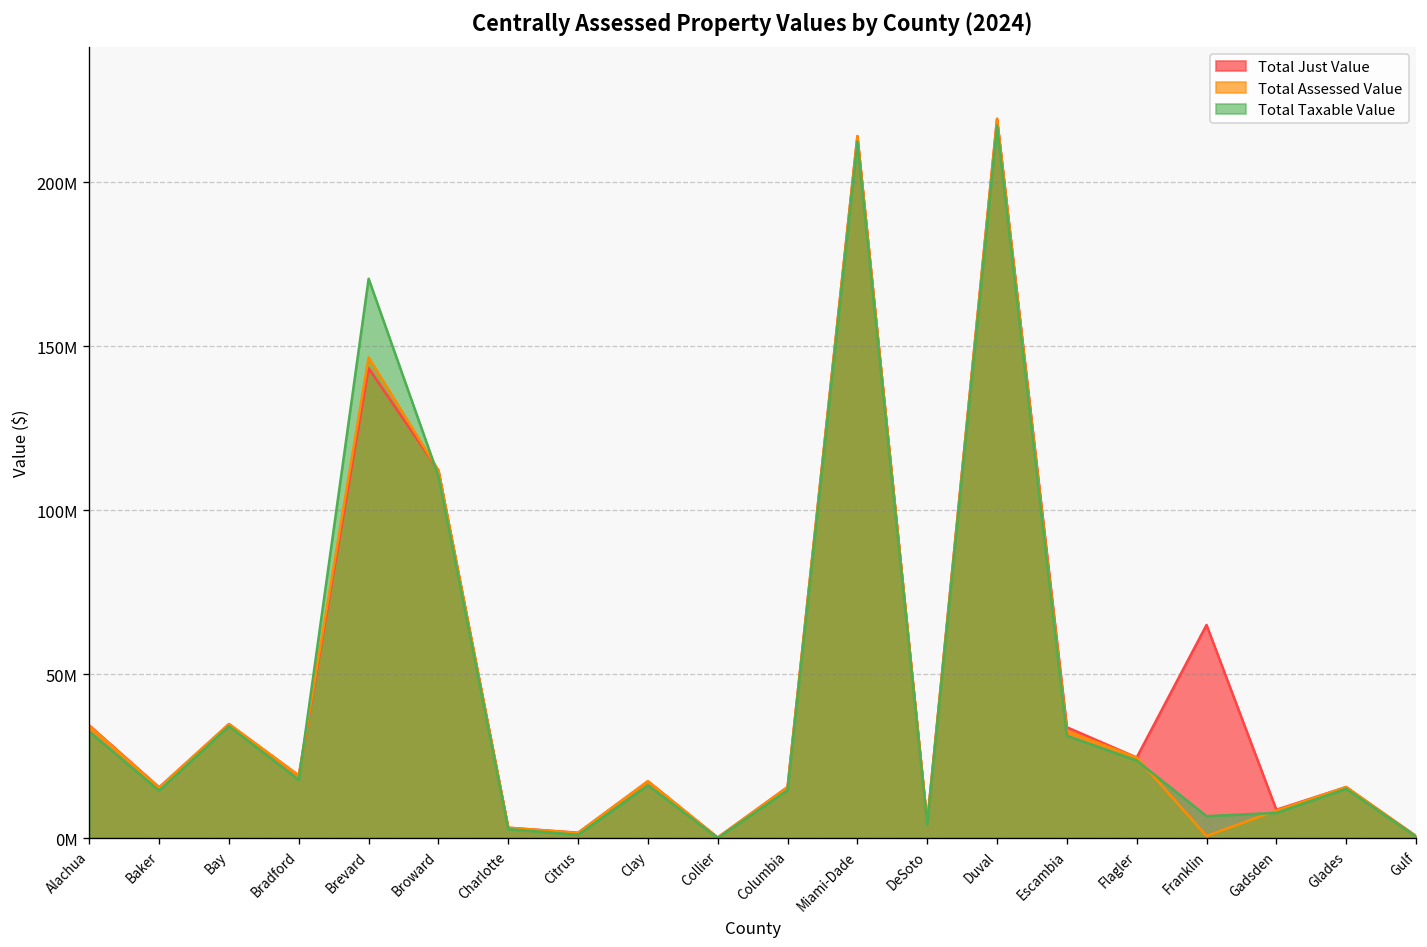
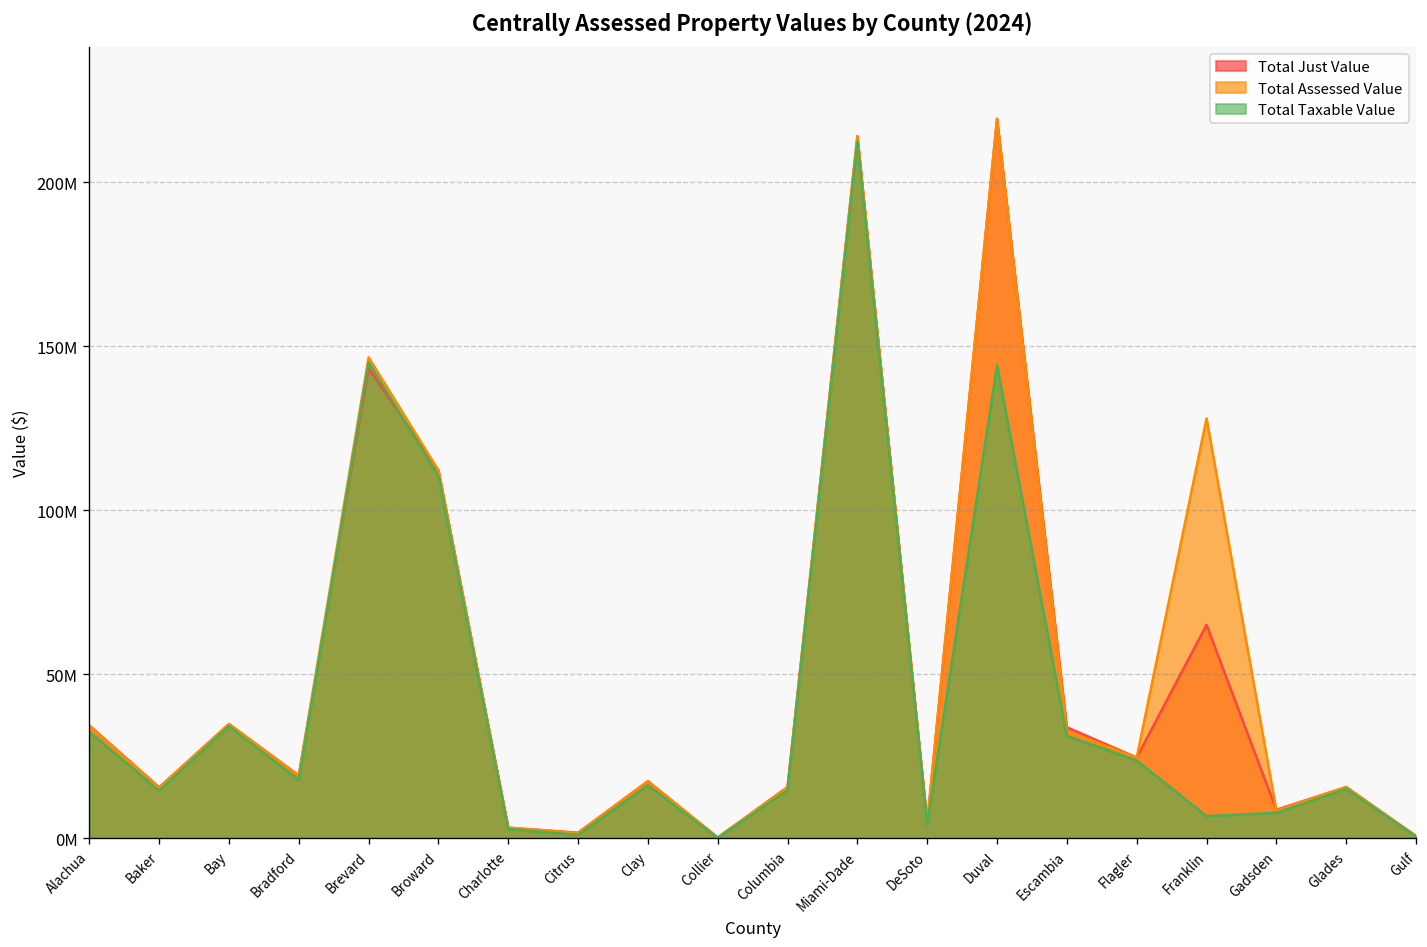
Total Taxable Value, Brevard: 171000000 -> 145000000
Total Taxable Value, Duval: 217000000 -> 144000000
Total Assessed Value, Franklin: 1000000 -> 128000000
